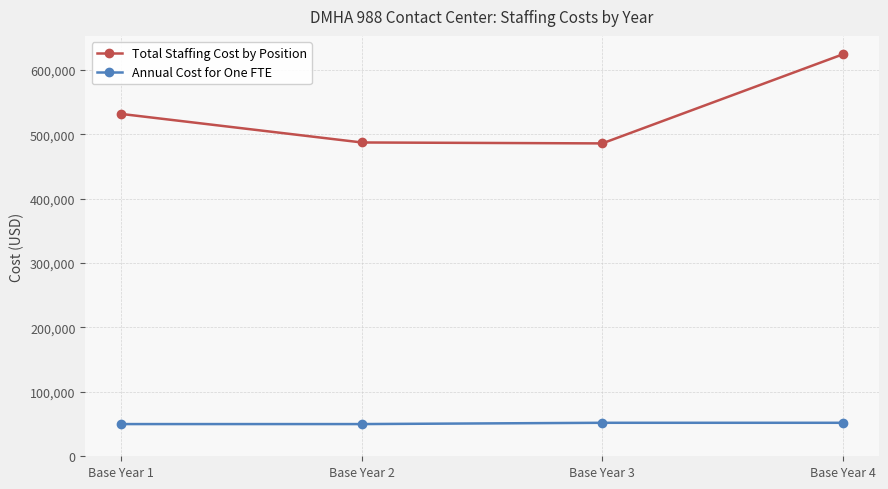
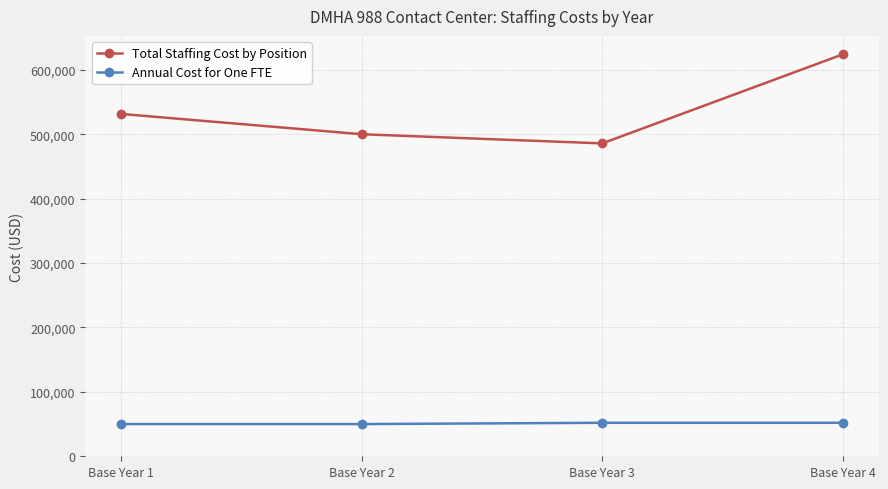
Total Staffing Cost by Position, Base Year 2: 490,000 -> 500,000
